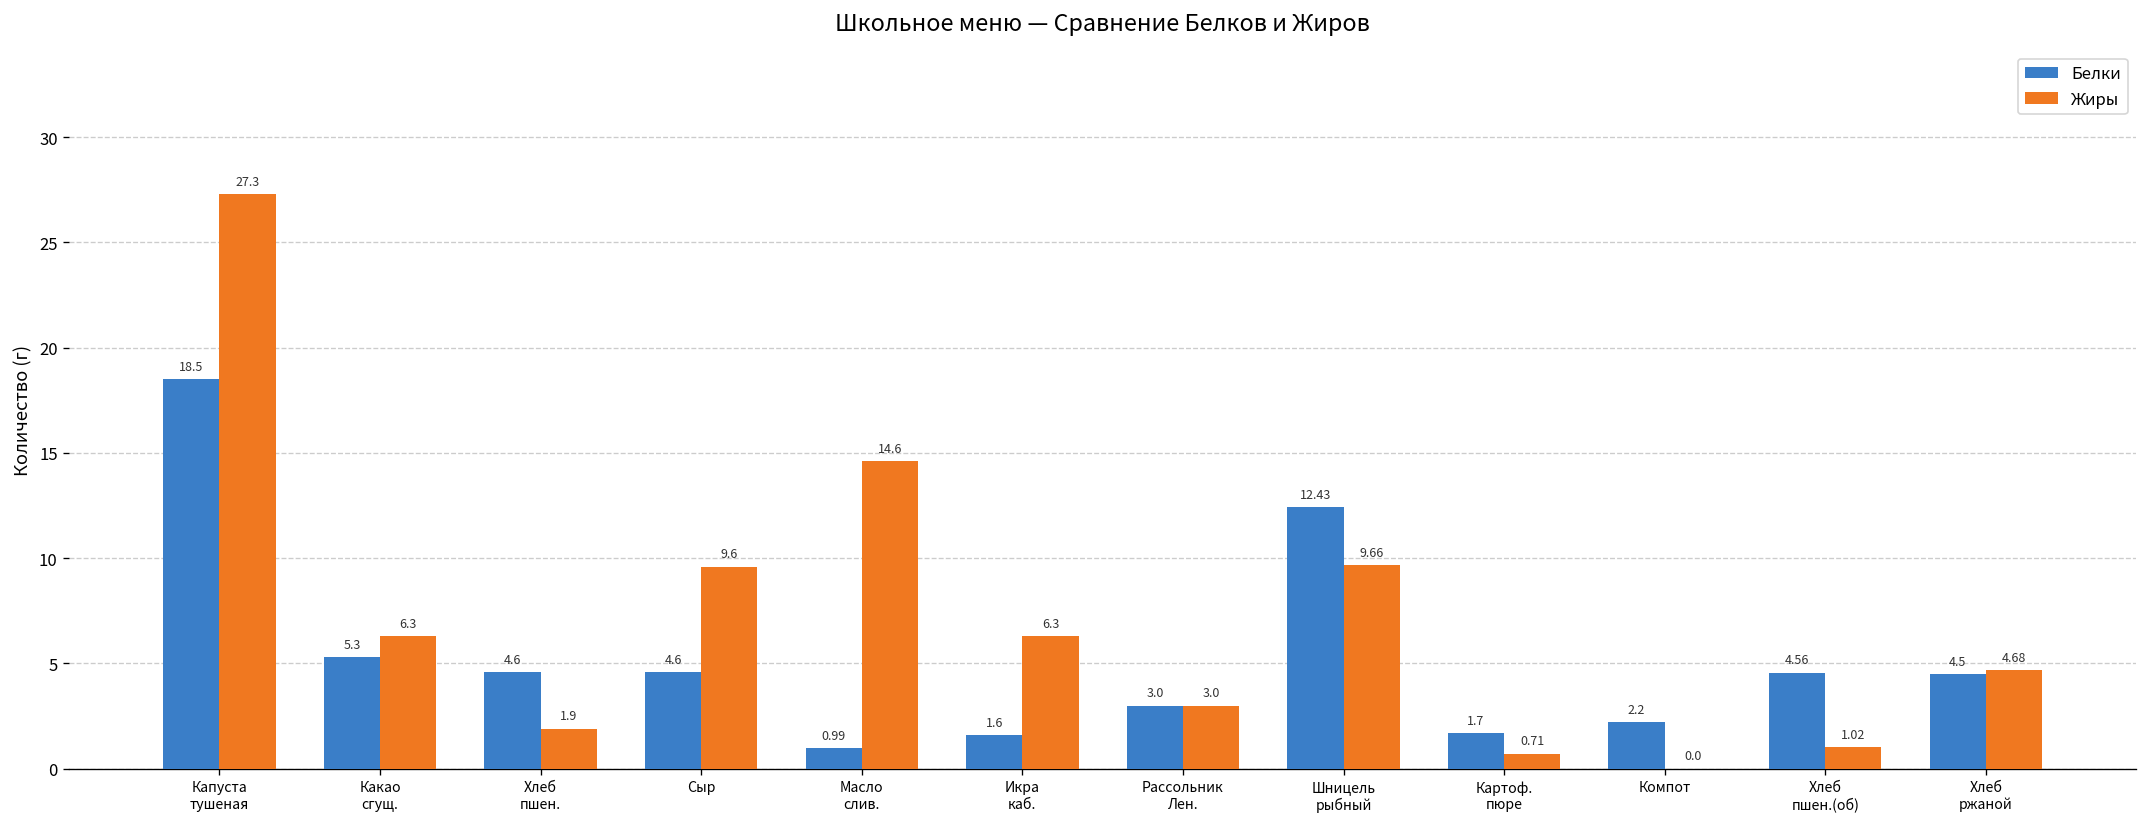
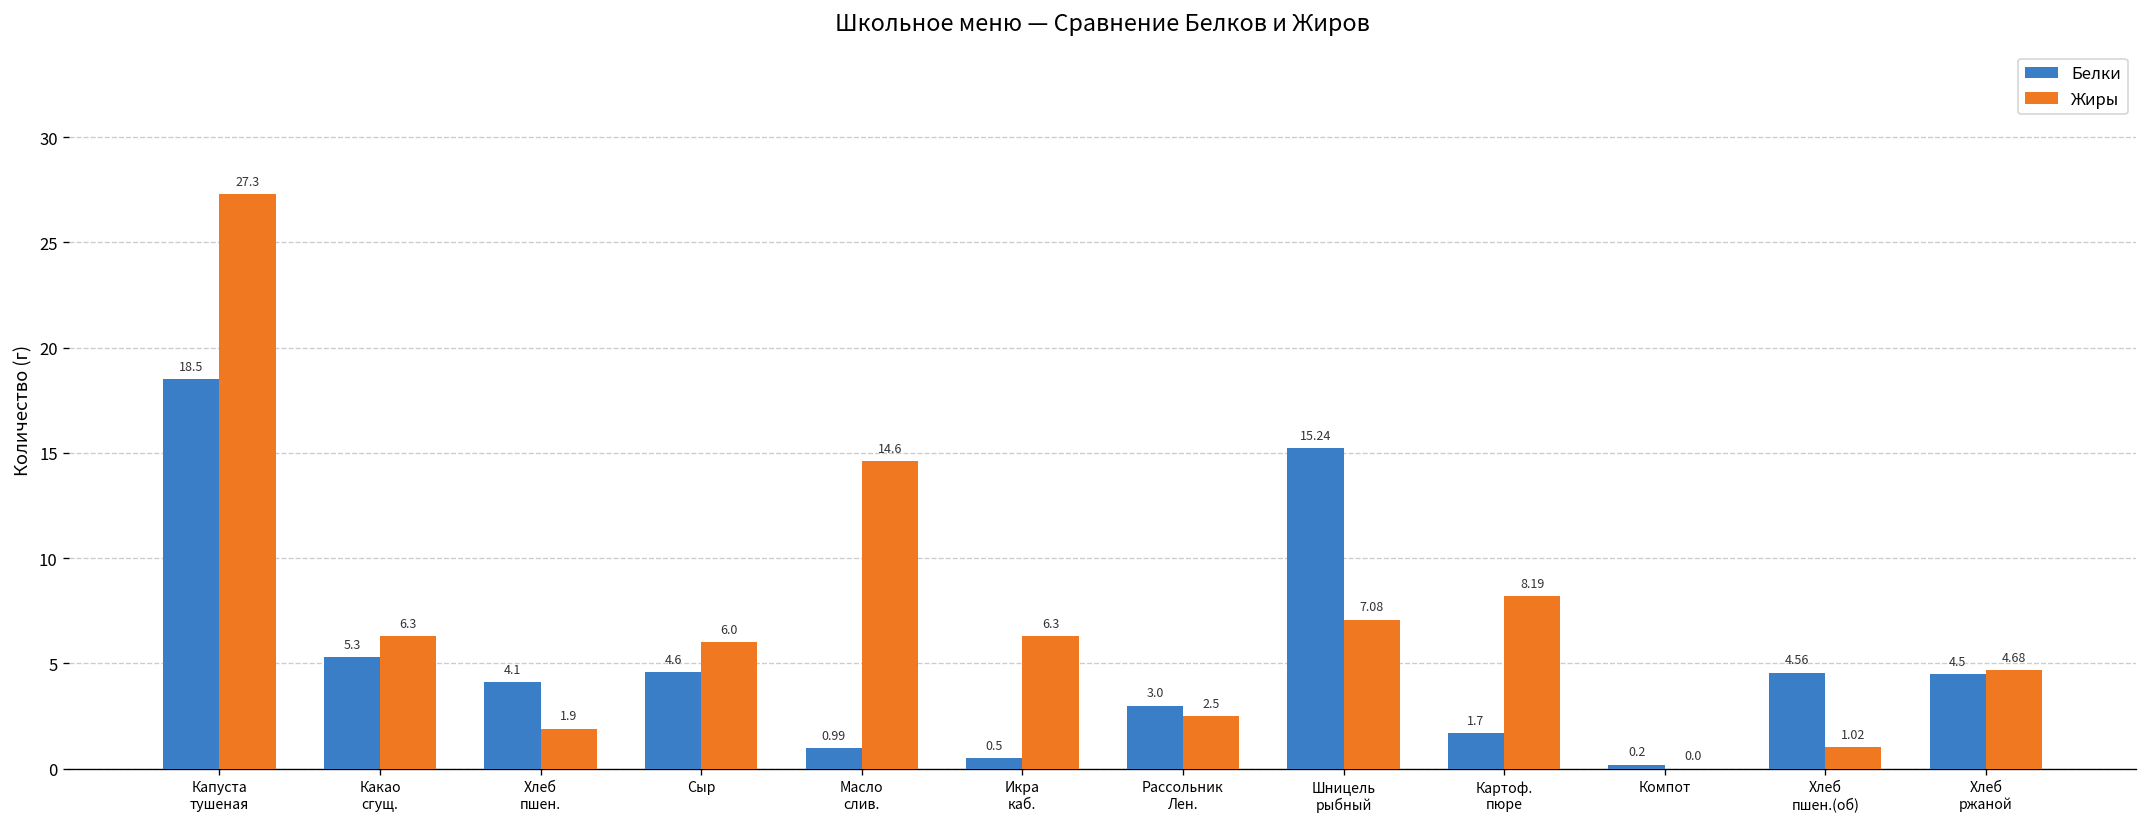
Белки, Хлеб пшен.: 4.6 -> 4.1
Жиры, Сыр: 9.6 -> 6.0
Белки, Икра каб.: 1.6 -> 0.5
Жиры, Рассольник Лен.: 3.0 -> 2.5
Белки, Шницель рыбный: 12.43 -> 15.24
Жиры, Шницель рыбный: 9.66 -> 7.08
Жиры, Картоф. пюре: 0.71 -> 8.19
Белки, Компот: 2.2 -> 0.2
